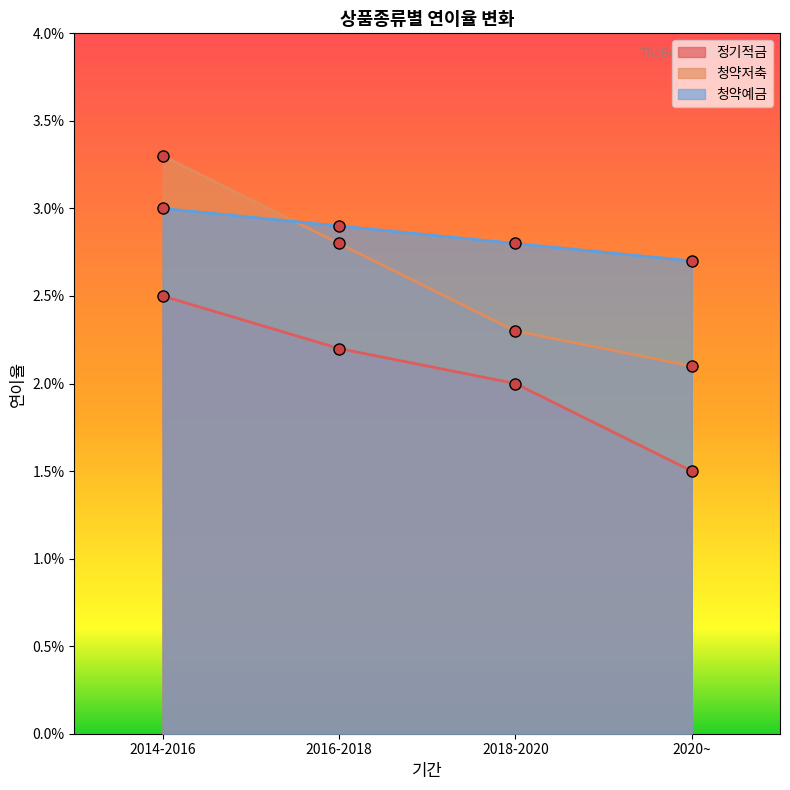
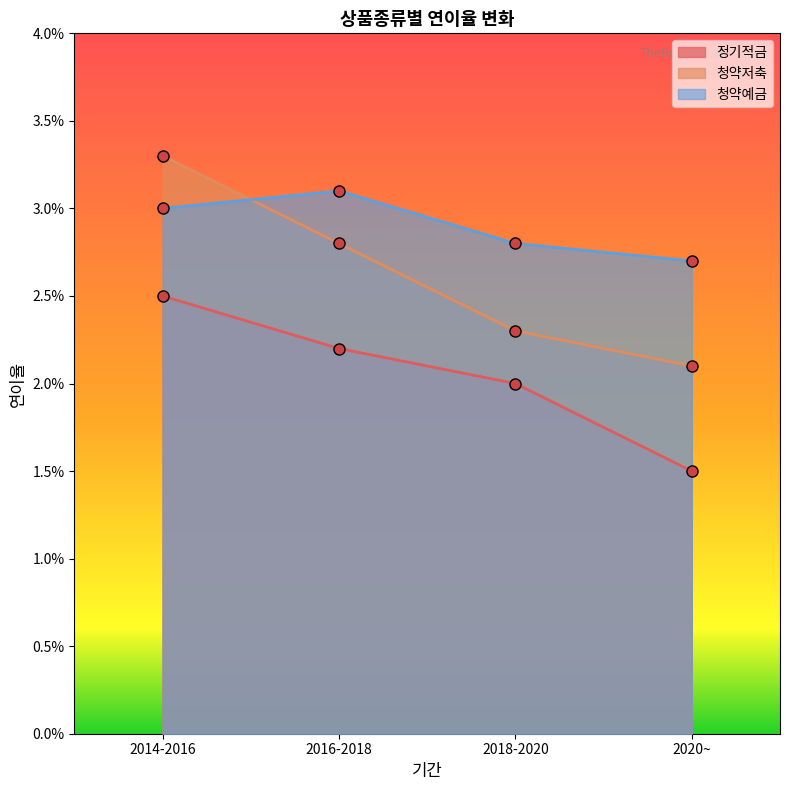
청약예금, 2016-2018: 2.90% -> 3.10%
